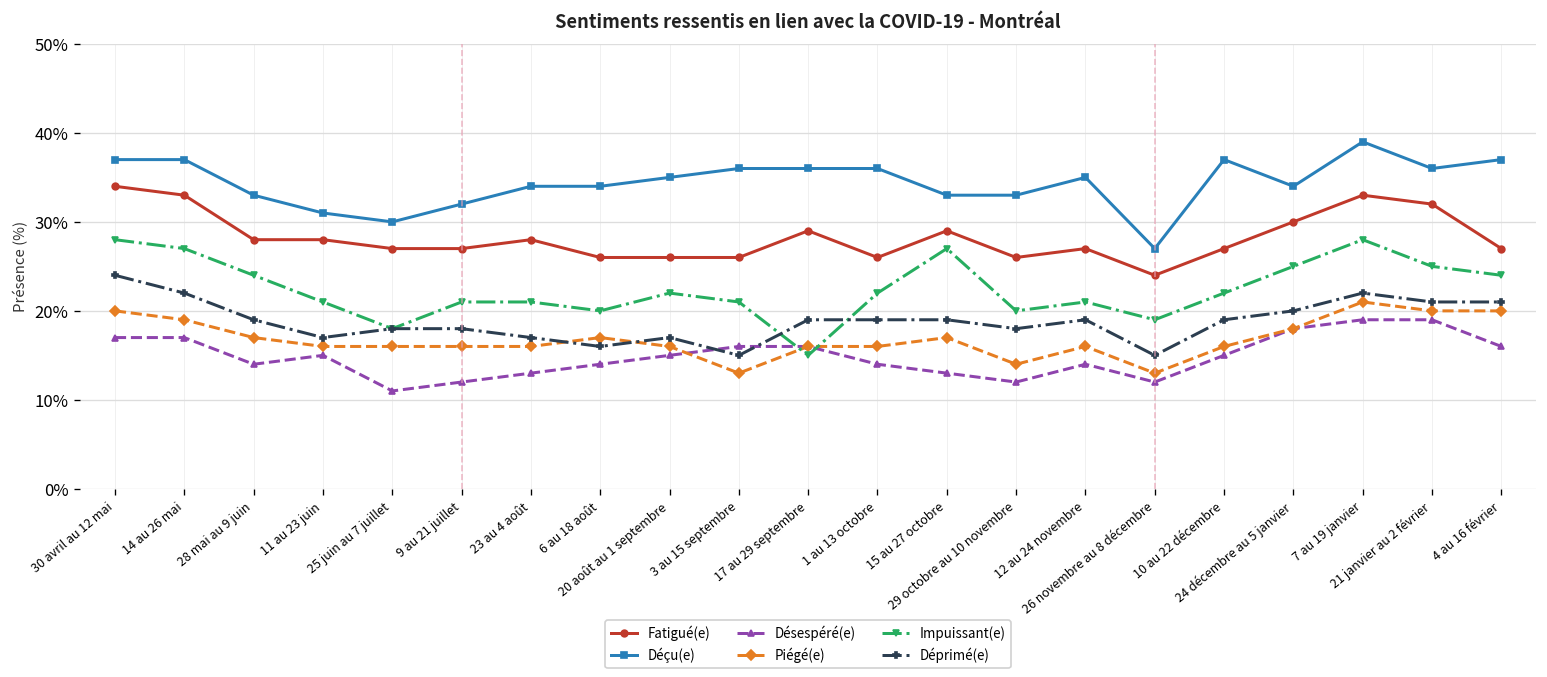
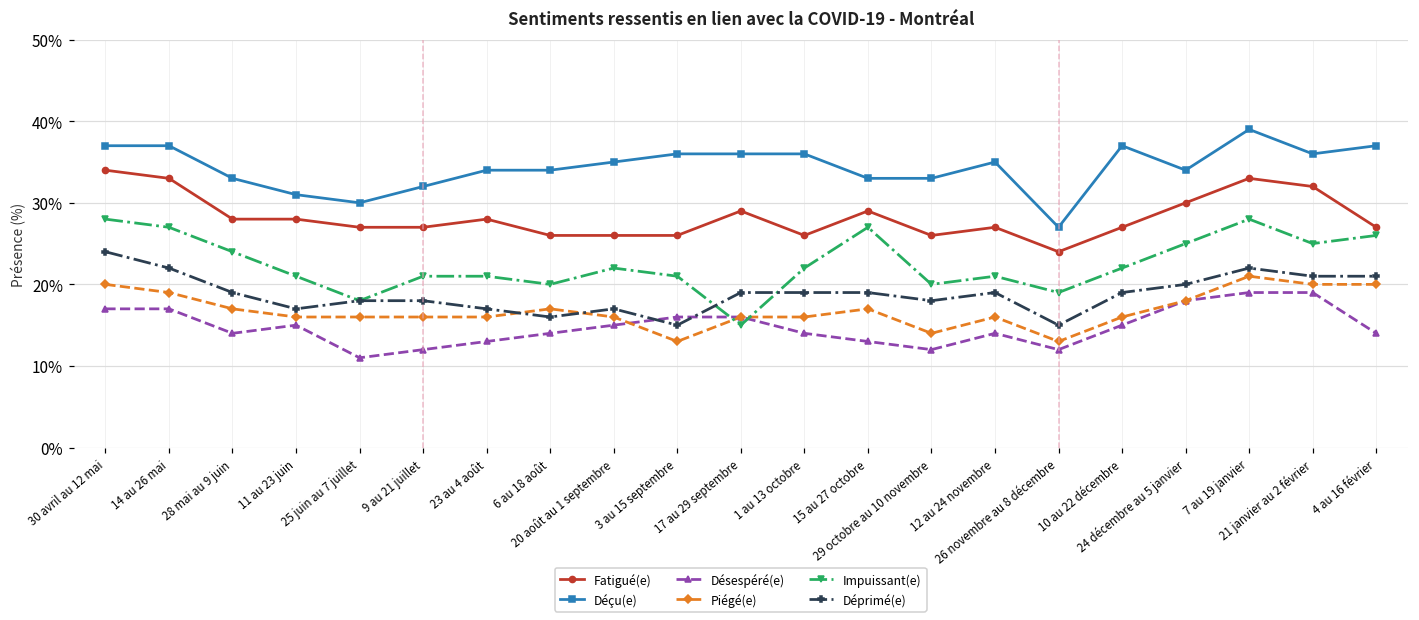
Désespéré(e), 4 au 16 février: 16% -> 14%
Impuissant(e), 4 au 16 février: 24% -> 26%
